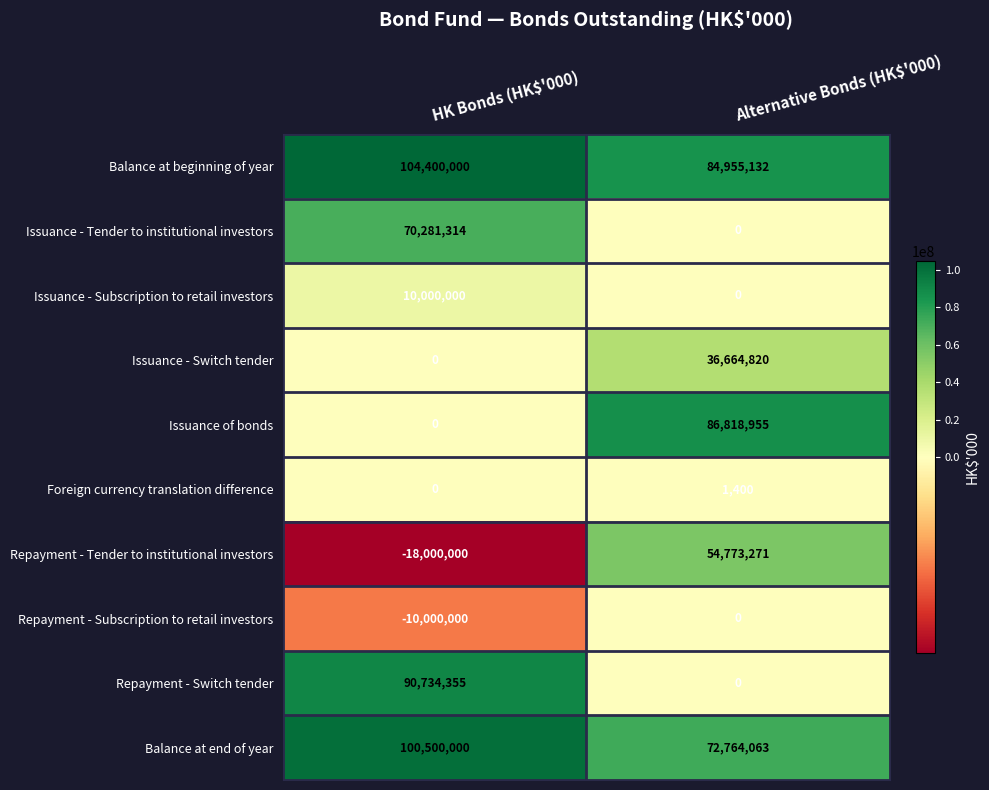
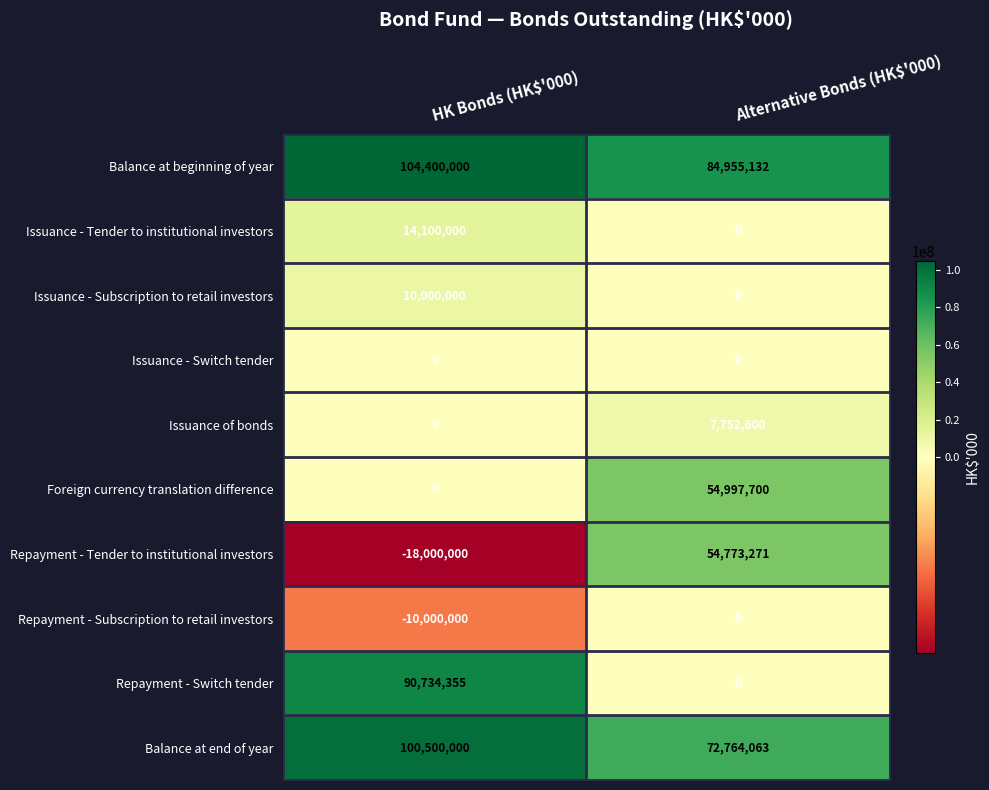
Issuance - Tender to institutional investors, HK Bonds (HK$'000): 70,281,314 -> 14,100,000
Issuance - Switch tender, Alternative Bonds (HK$'000): 36,664,820 -> 0
Issuance of bonds, Alternative Bonds (HK$'000): 86,818,955 -> 7,752,600
Foreign currency translation difference, Alternative Bonds (HK$'000): 1,400 -> 54,997,700
